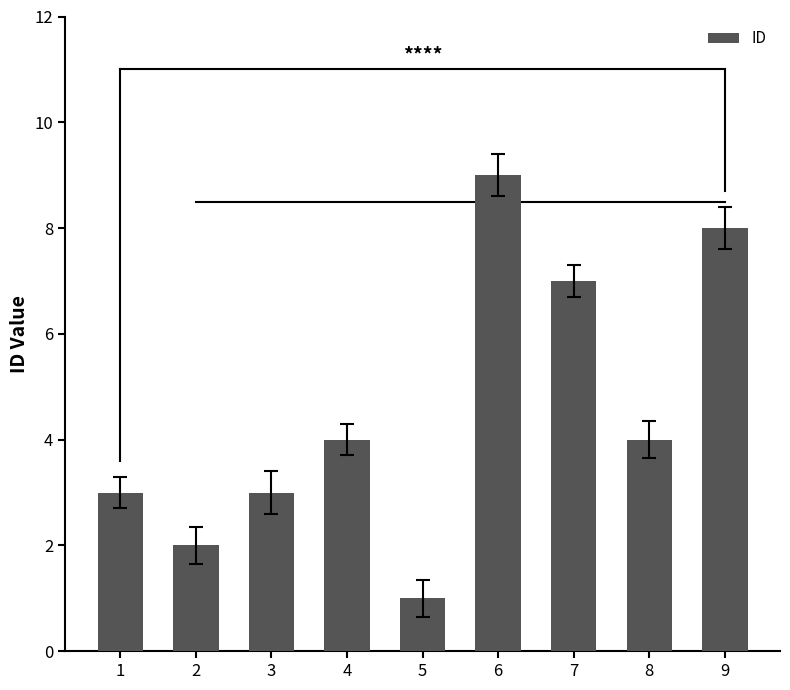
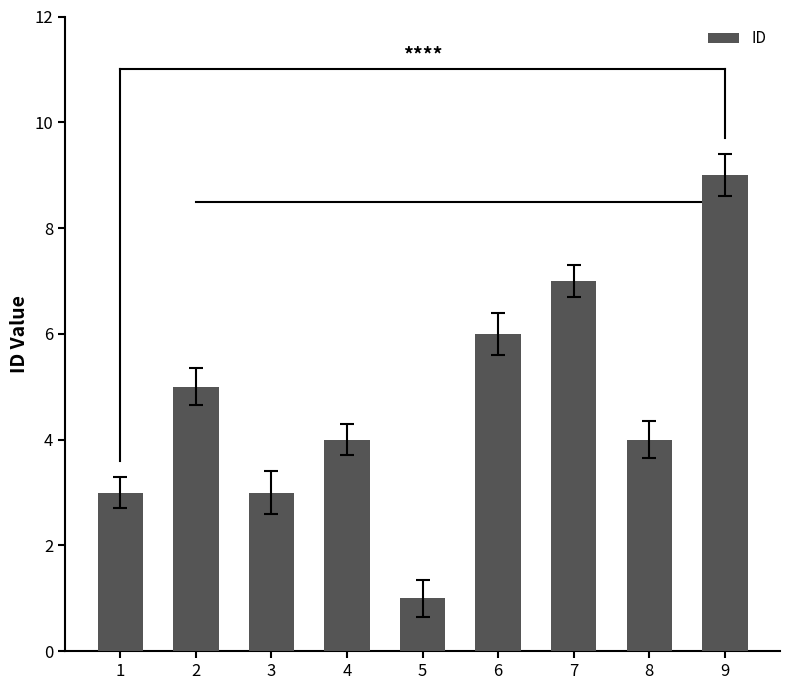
ID, 2: 2 -> 5
ID, 6: 9 -> 6
ID, 9: 8 -> 9
